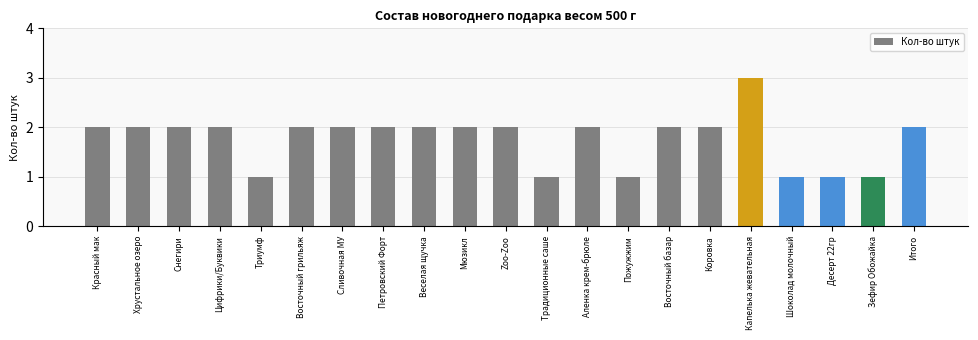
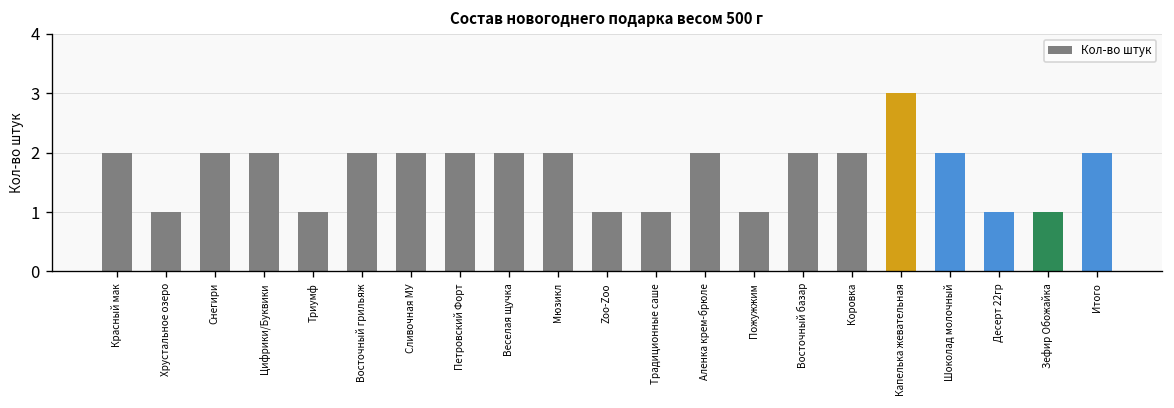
Хрустальное озеро: 2 -> 1
Zoo-Zoo: 2 -> 1
Шоколад молочный: 1 -> 2
